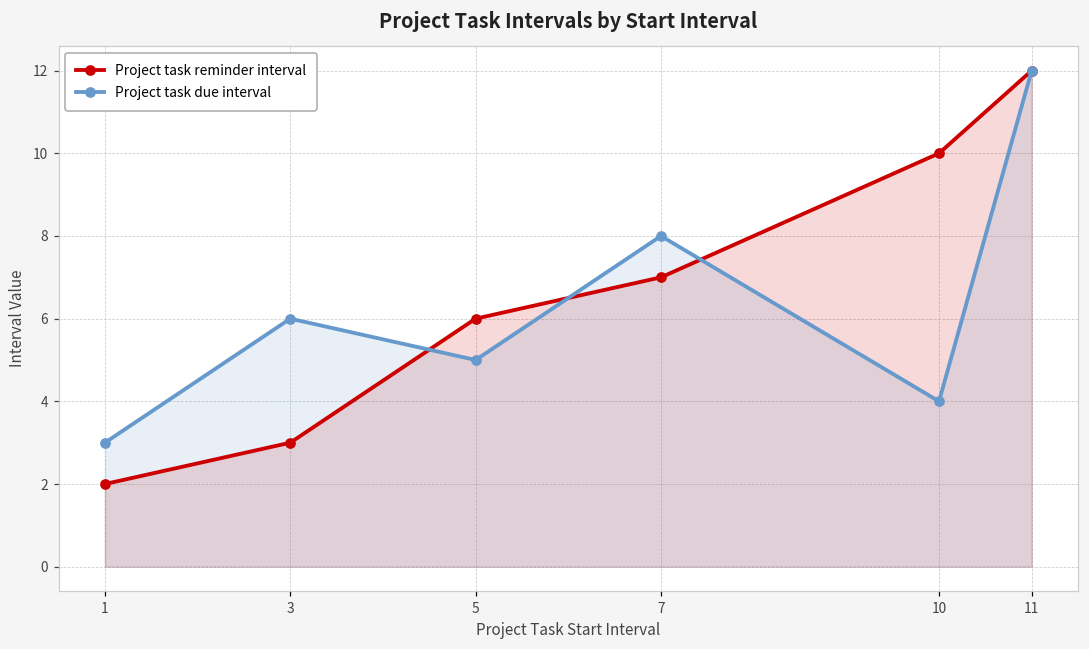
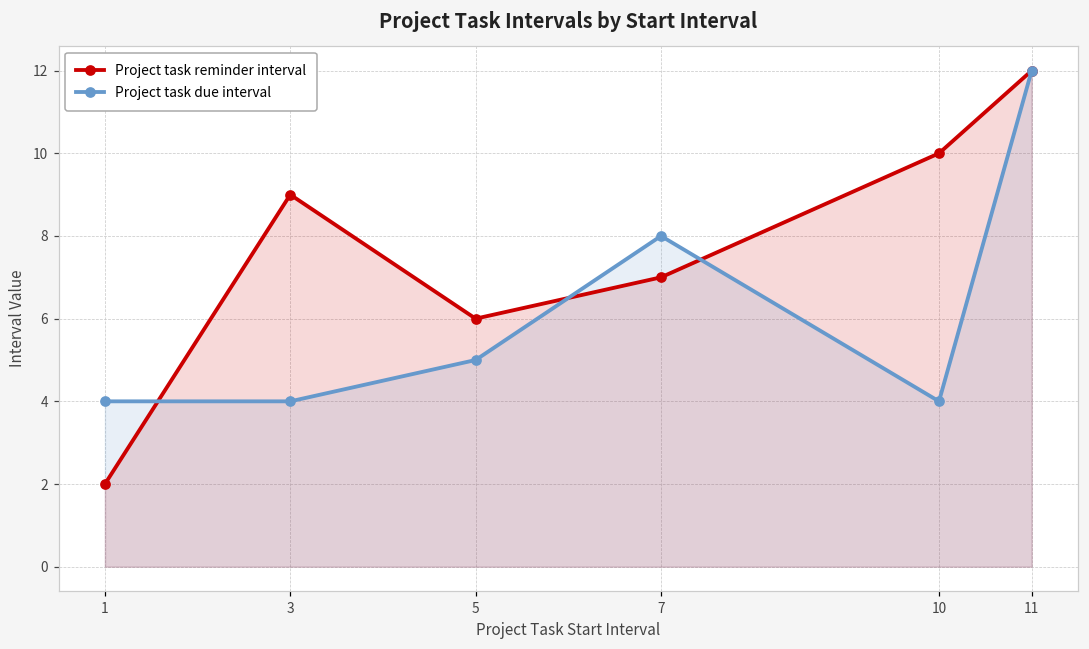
Project task due interval, 1: 3 -> 4
Project task reminder interval, 3: 3 -> 9
Project task due interval, 3: 6 -> 4
